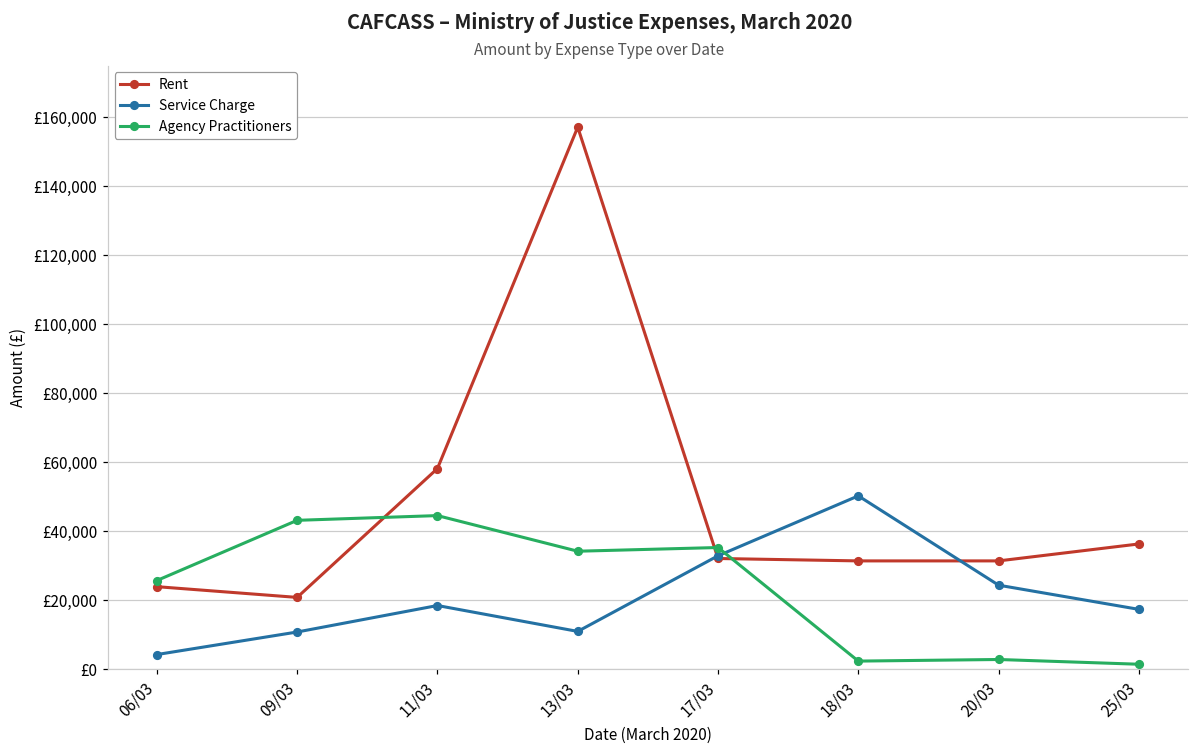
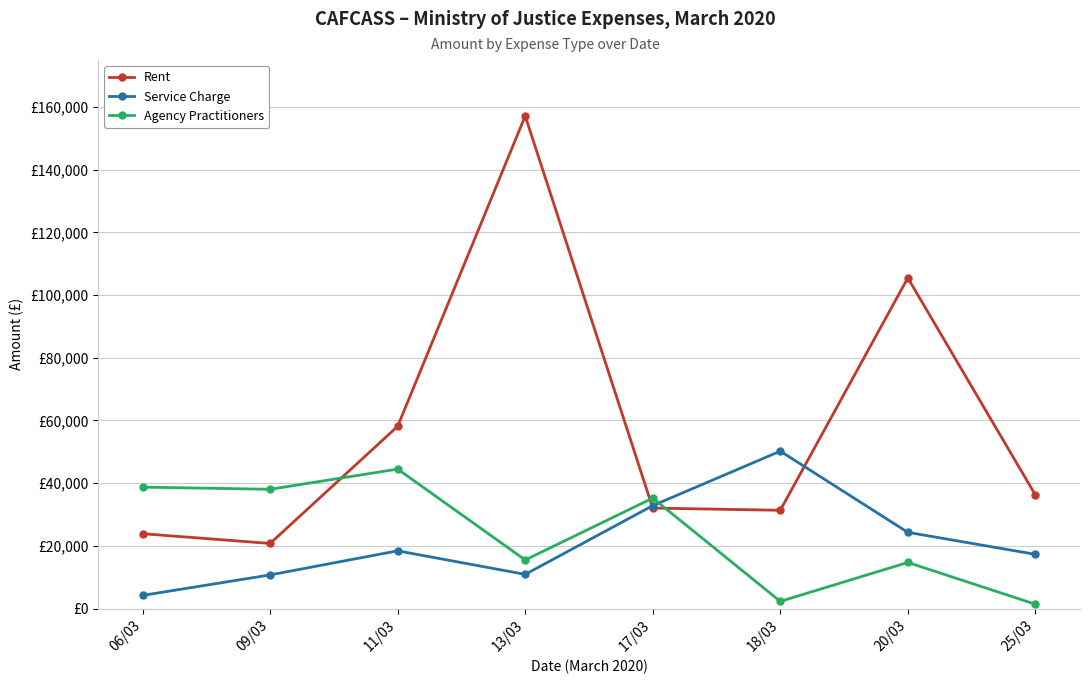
Agency Practitioners, 06/03: £26,000 -> £39,000
Agency Practitioners, 09/03: £43,000 -> £38,000
Agency Practitioners, 13/03: £34,000 -> £15,000
Rent, 20/03: £31,000 -> £105,000
Agency Practitioners, 20/03: £3,000 -> £15,000
